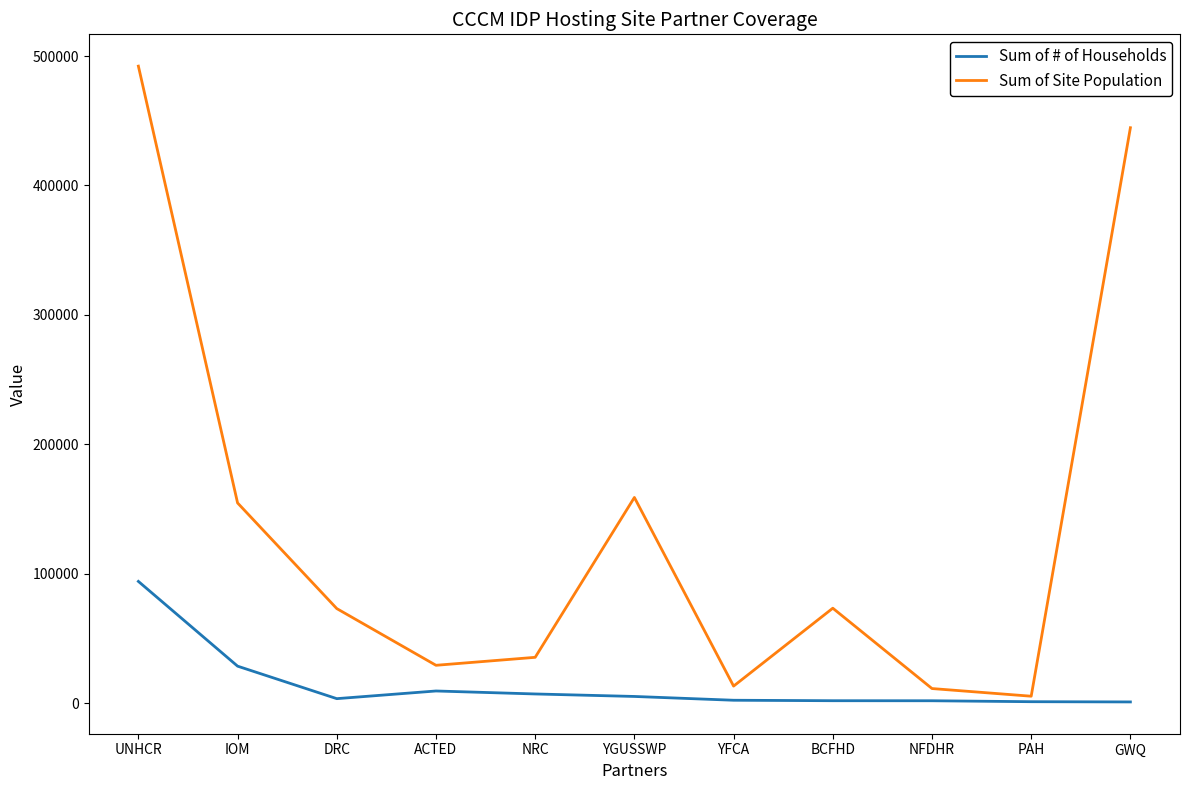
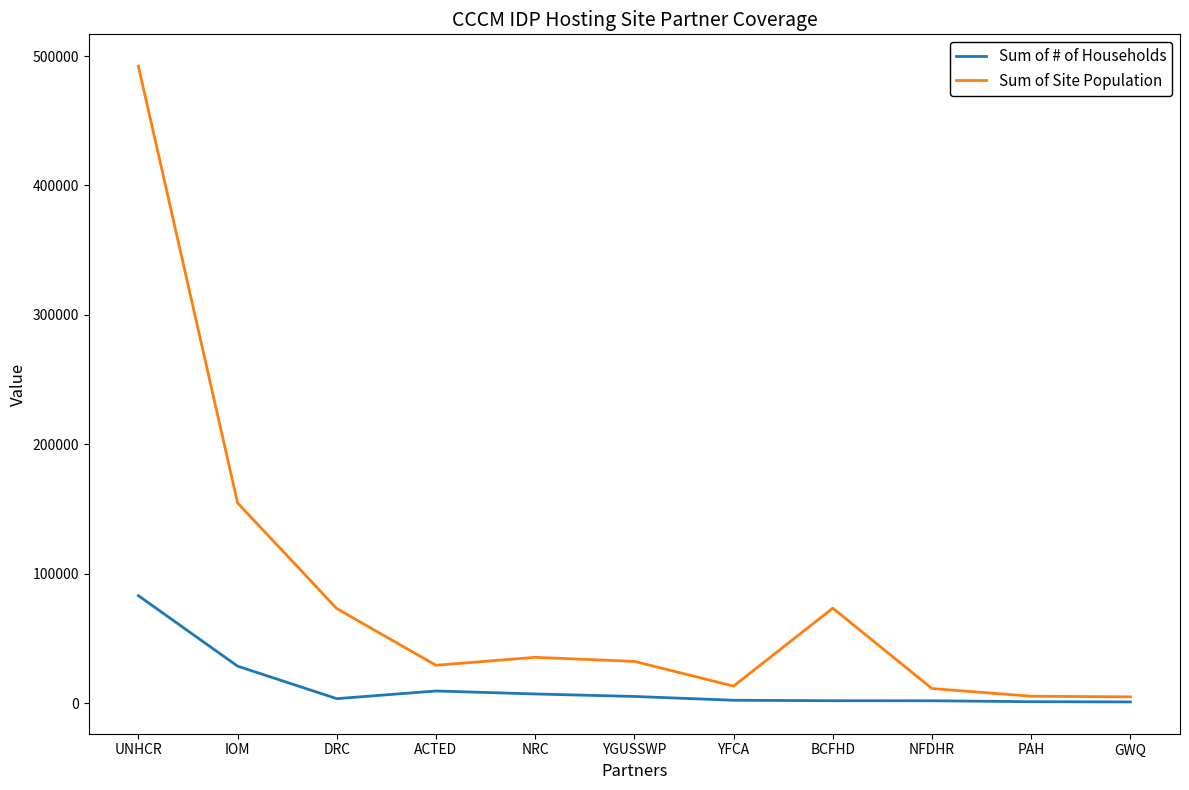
Sum of # of Households, UNHCR: 94000 -> 83000
Sum of Site Population, YGUSSWP: 159000 -> 32000
Sum of Site Population, GWQ: 445000 -> 5000
